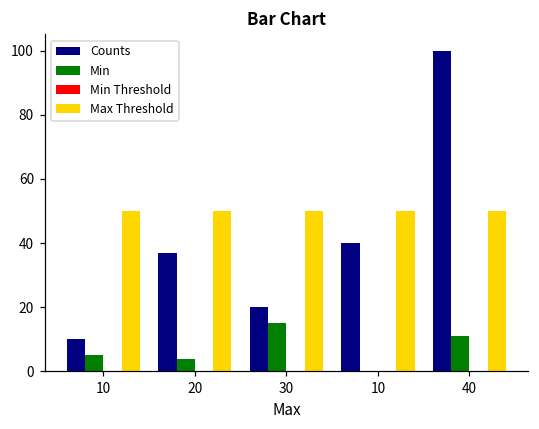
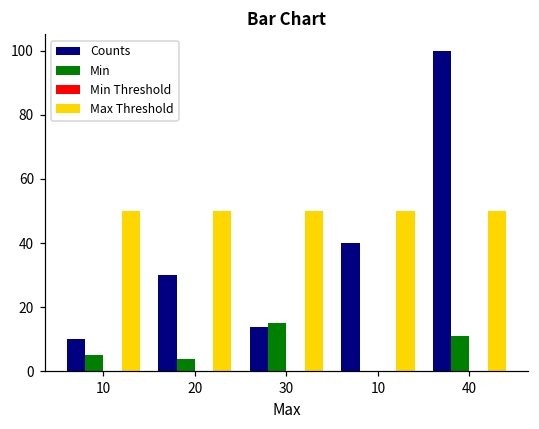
Counts, 20: 37 -> 30
Counts, 30: 20 -> 14
